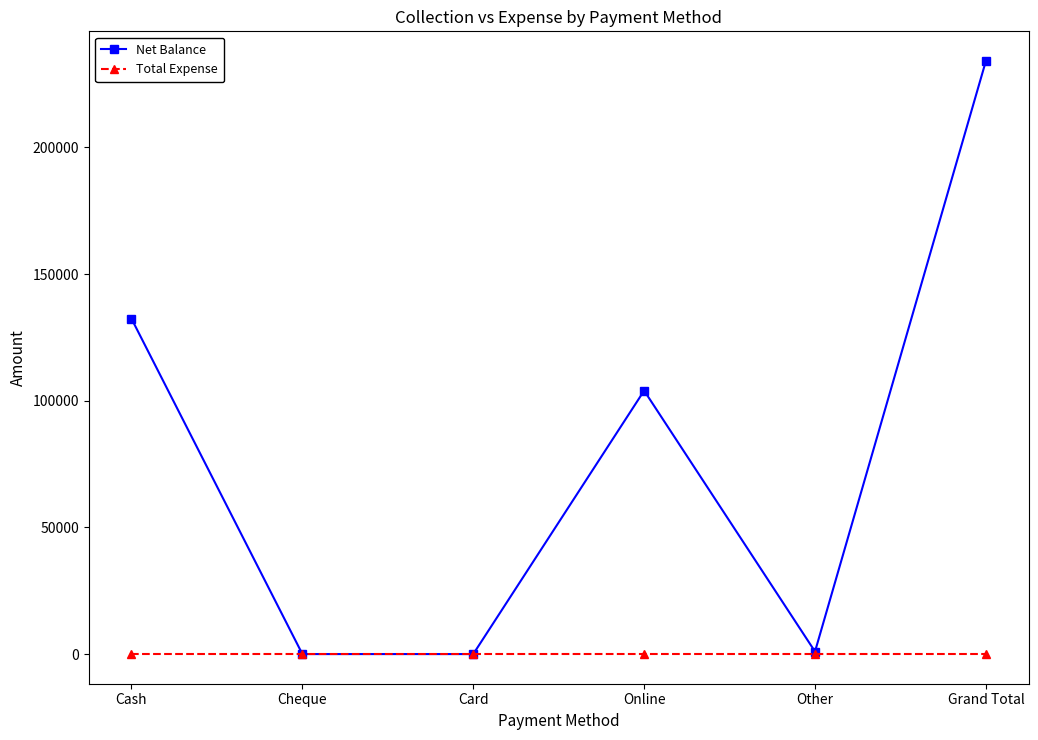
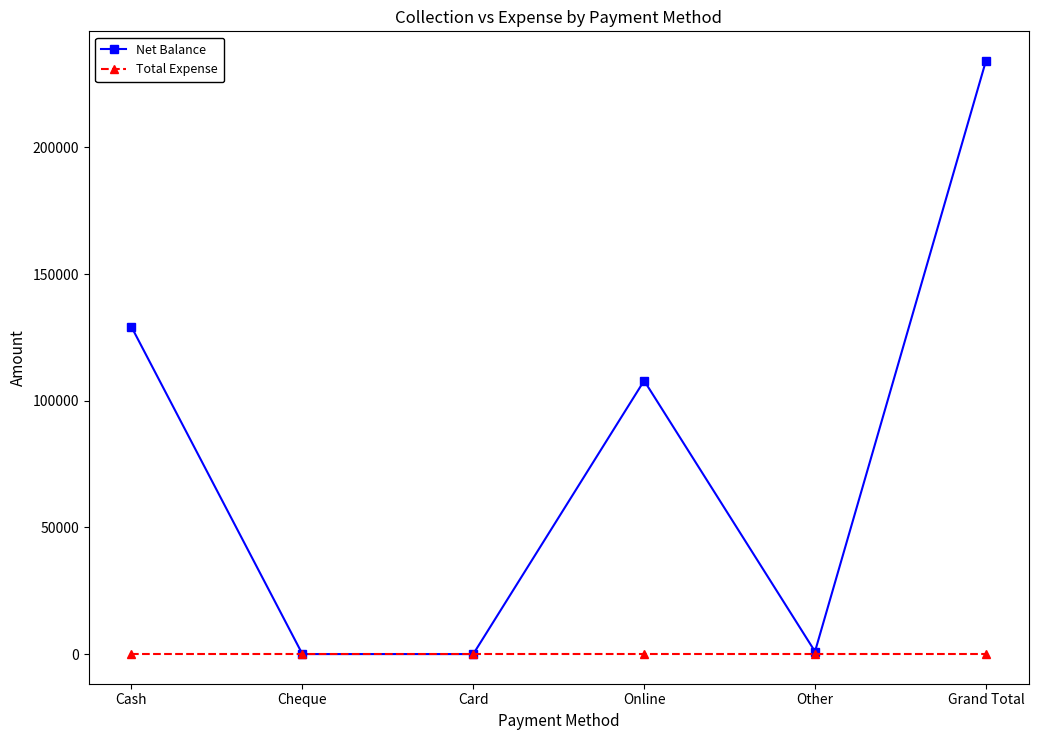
Net Balance, Cash: 132000 -> 129000
Net Balance, Online: 104000 -> 108000
